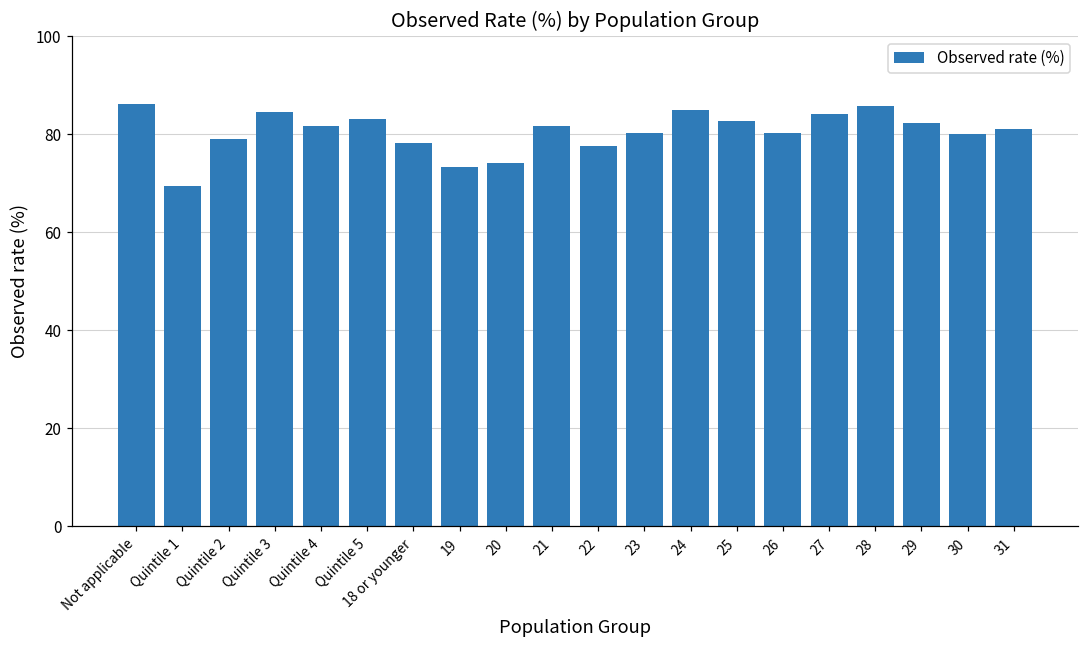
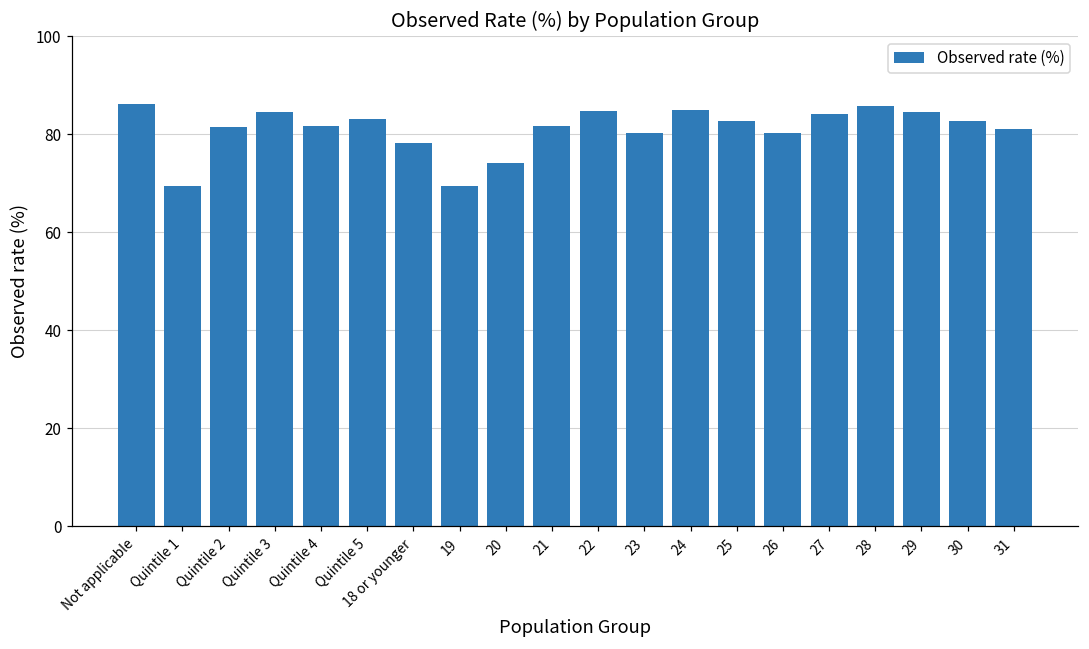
Quintile 2: 79 -> 81
19: 73 -> 69
22: 78 -> 85
29: 82 -> 85
30: 80 -> 83
